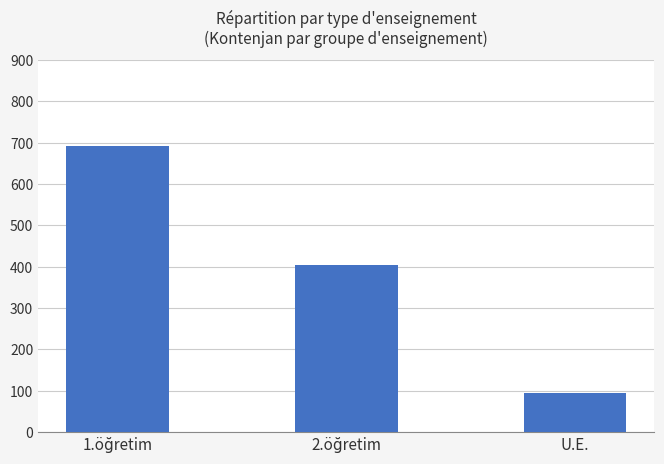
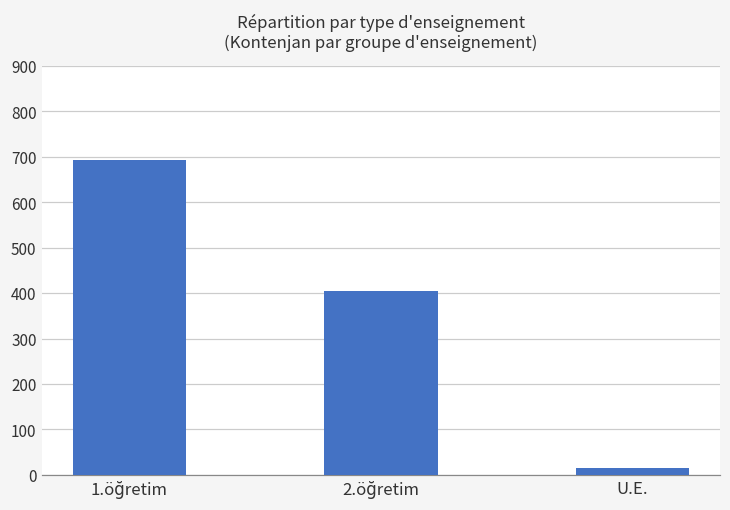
U.E.: 100 -> 20
